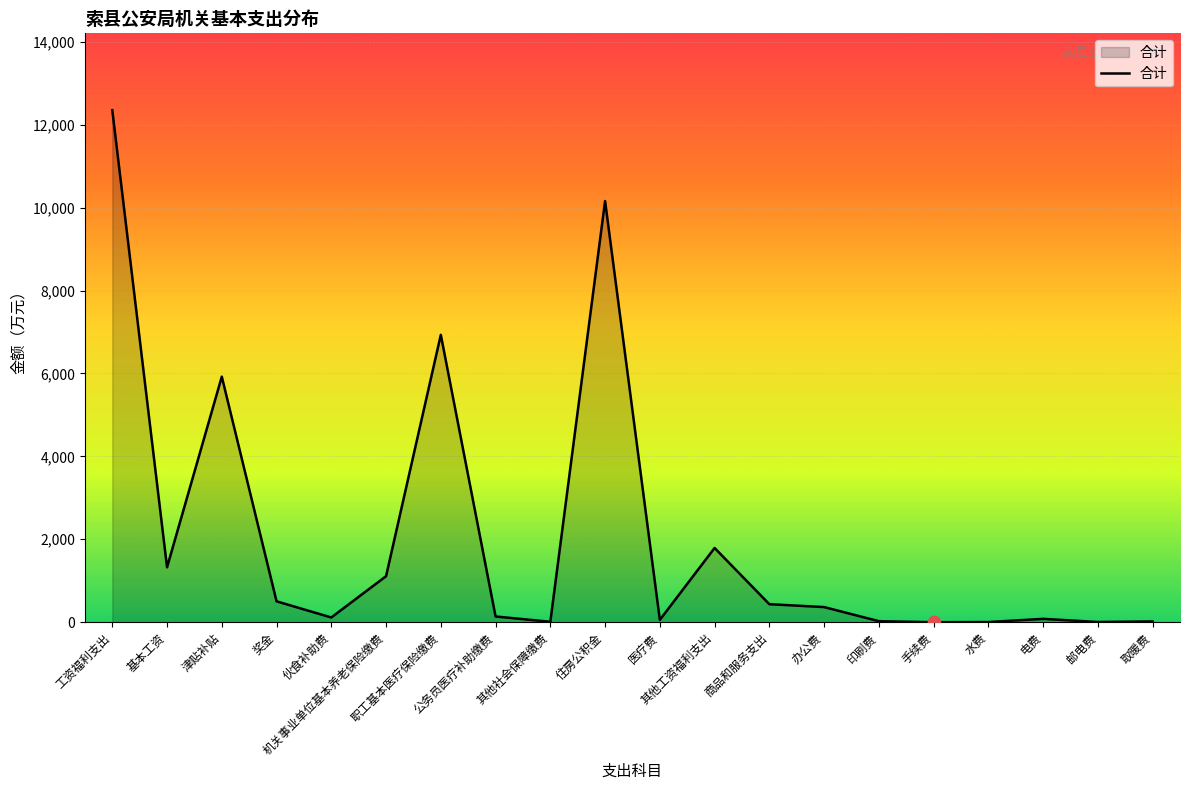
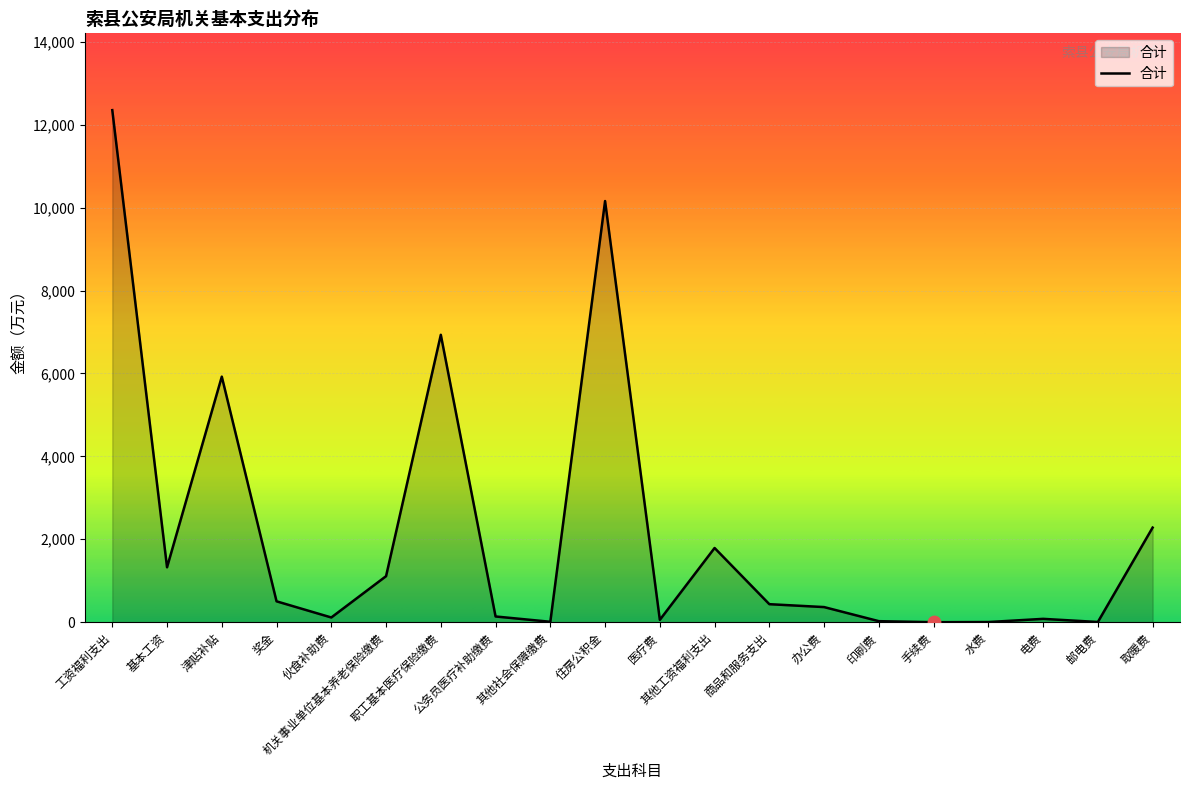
合计, 取暖费: 0 -> 2,300
